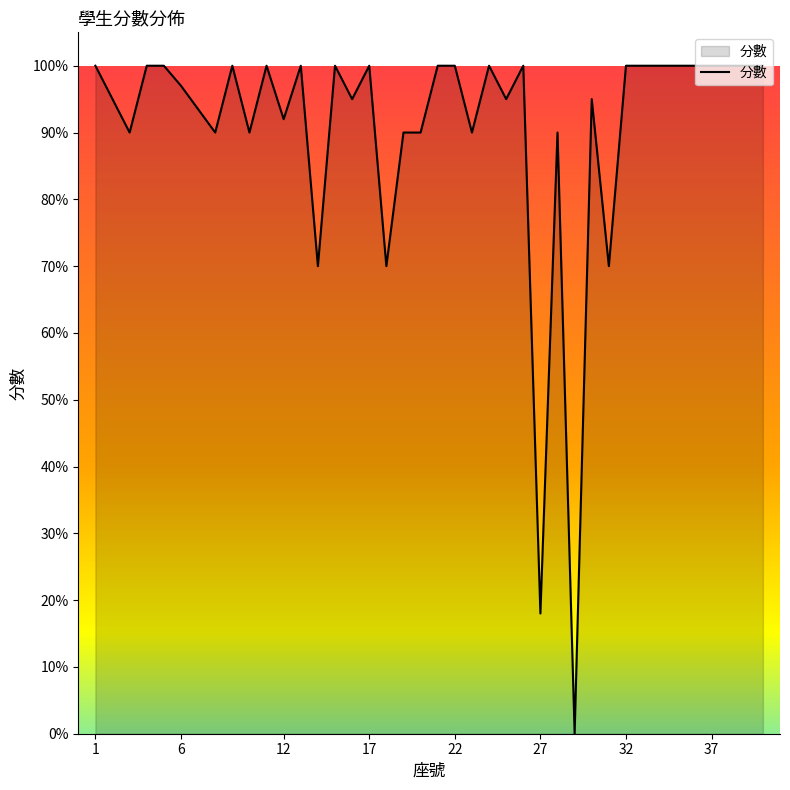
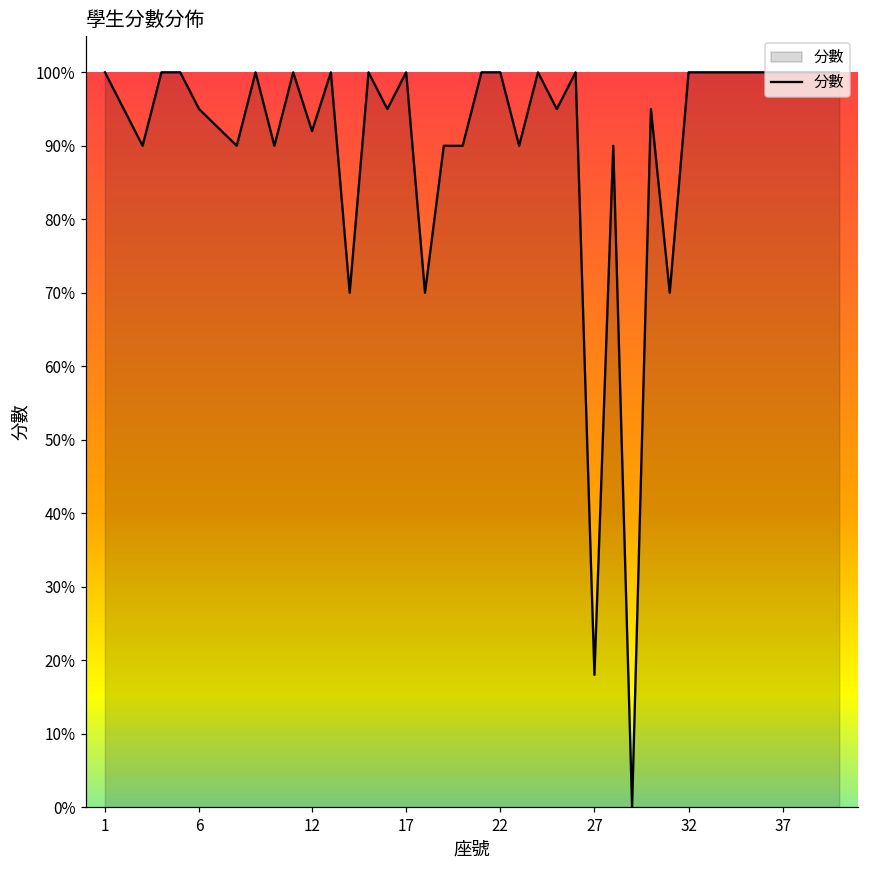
6: 97% -> 95%
